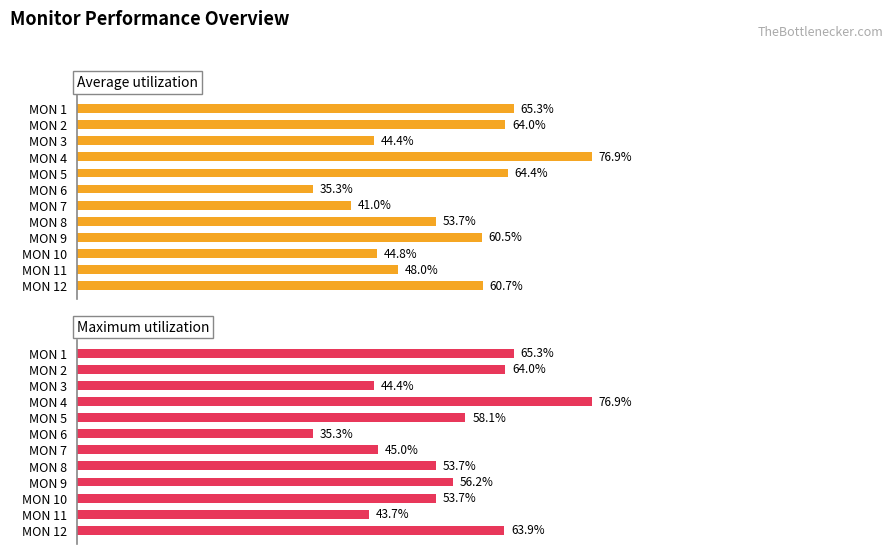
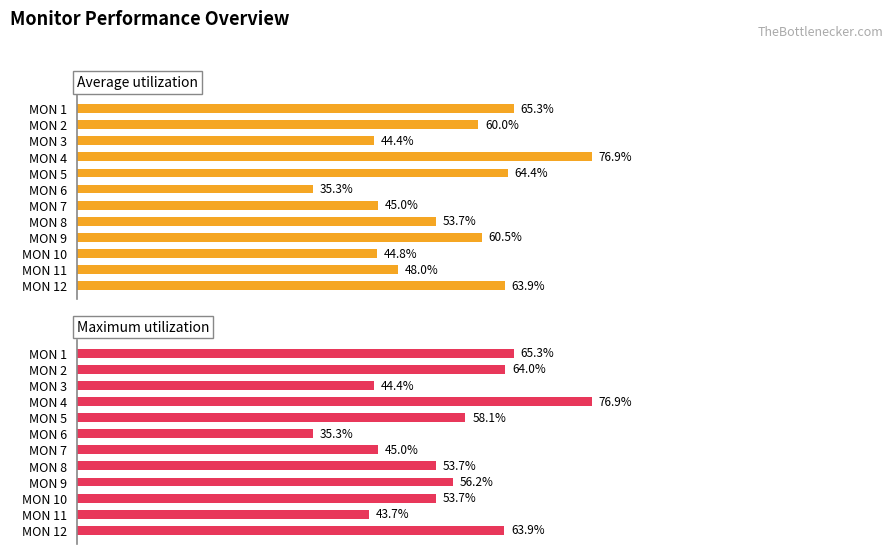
Average utilization, MON 2: 64.0% -> 60.0%
Average utilization, MON 7: 41.0% -> 45.0%
Average utilization, MON 12: 60.7% -> 63.9%
